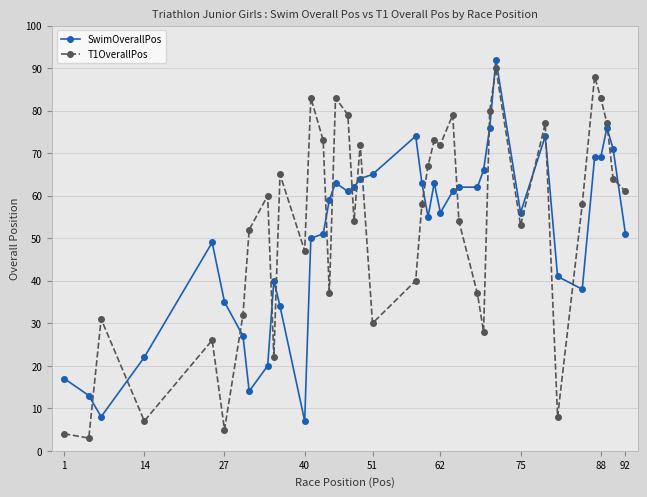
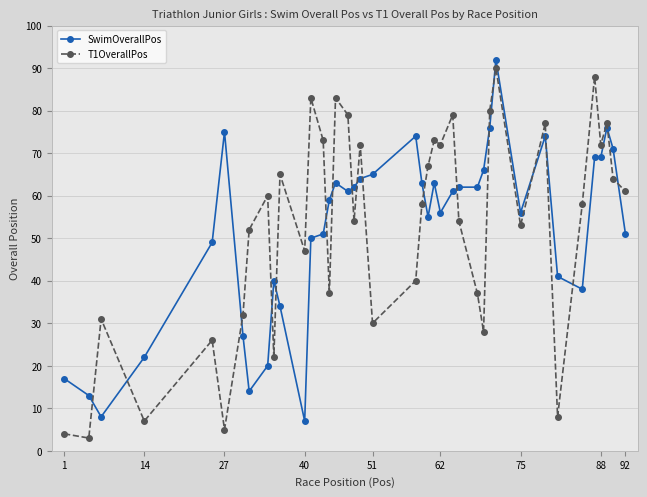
SwimOverallPos, 27: 35 -> 75
T1OverallPos, 88: 83 -> 72
